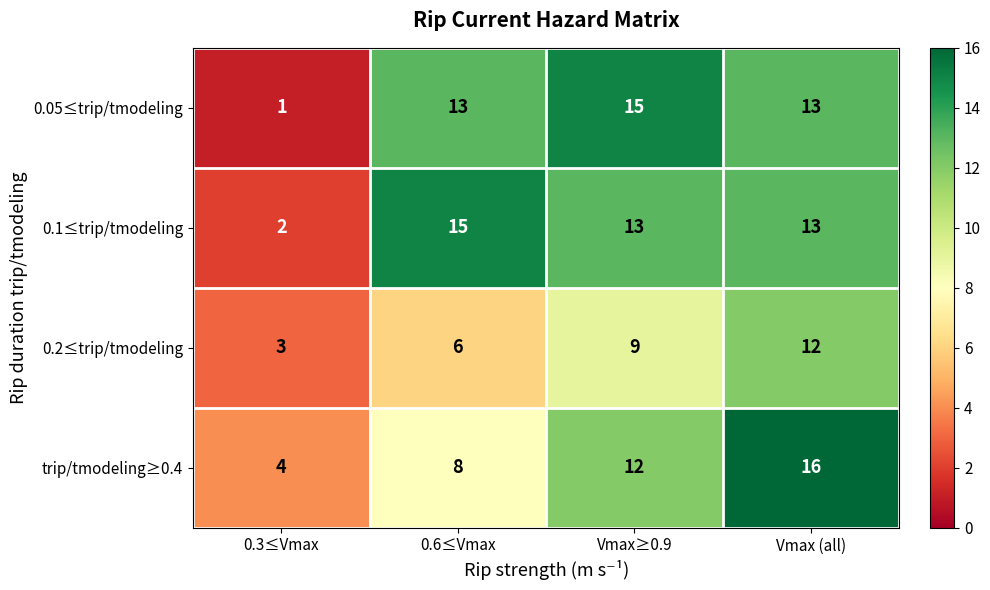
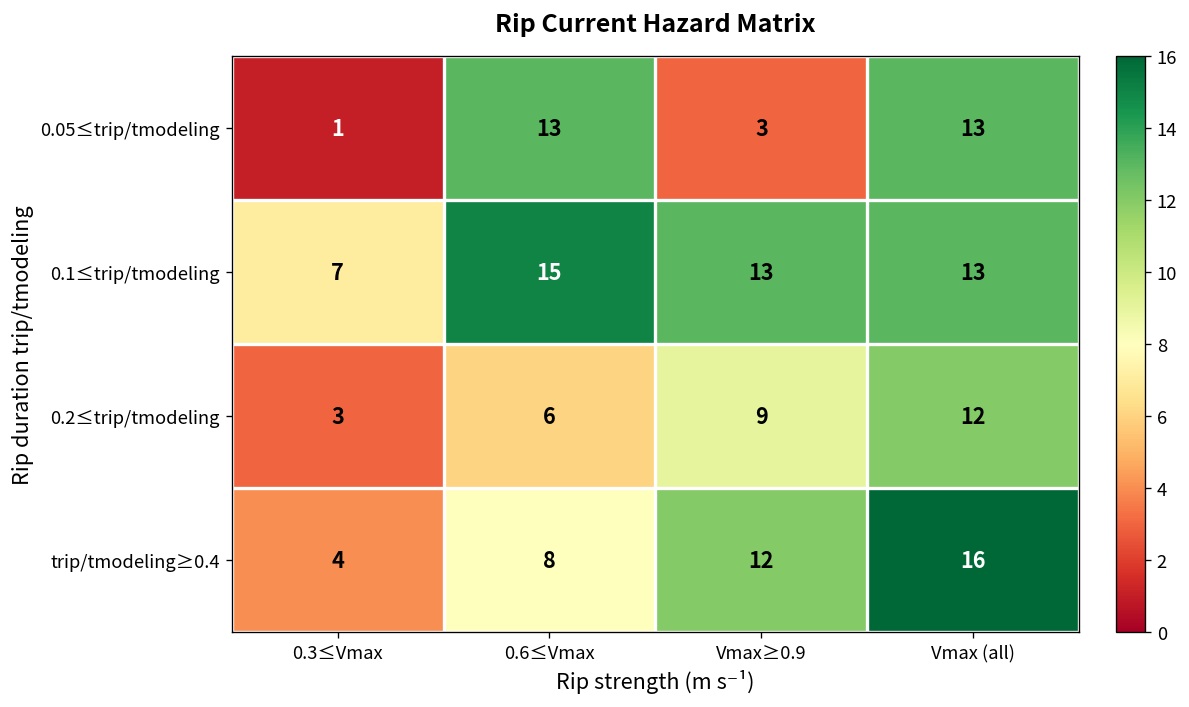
0.05≤trip/tmodeling, Vmax≥0.9: 15 -> 3
0.1≤trip/tmodeling, 0.3≤Vmax: 2 -> 7
